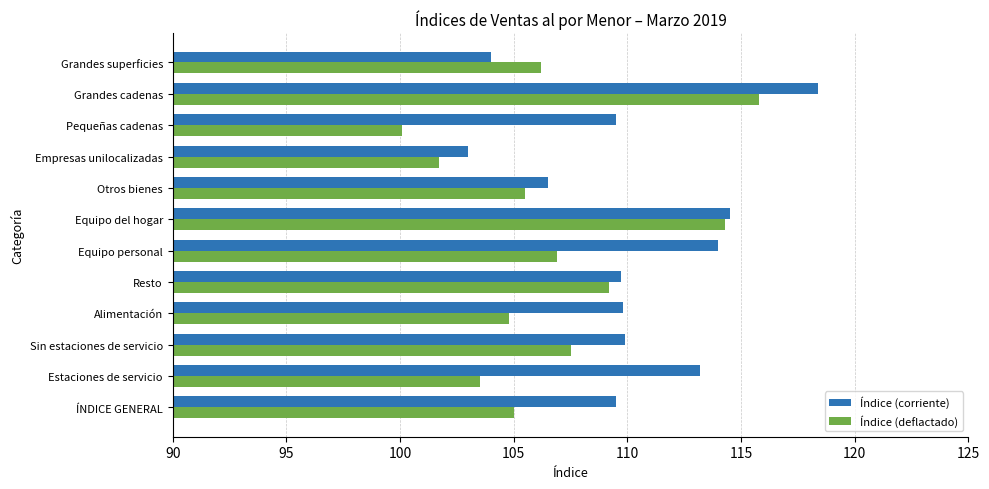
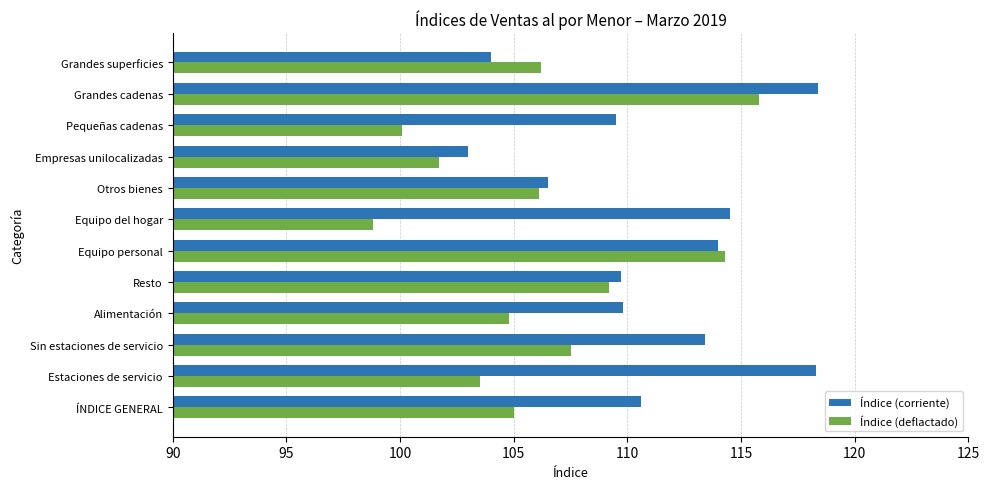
Índice (deflactado), Otros bienes: 105.5 -> 106.1
Índice (deflactado), Equipo del hogar: 114.3 -> 98.8
Índice (deflactado), Equipo personal: 106.9 -> 114.3
Índice (corriente), Sin estaciones de servicio: 109.9 -> 113.4
Índice (corriente), Estaciones de servicio: 113.2 -> 118.3
Índice (corriente), ÍNDICE GENERAL: 109.5 -> 110.6
